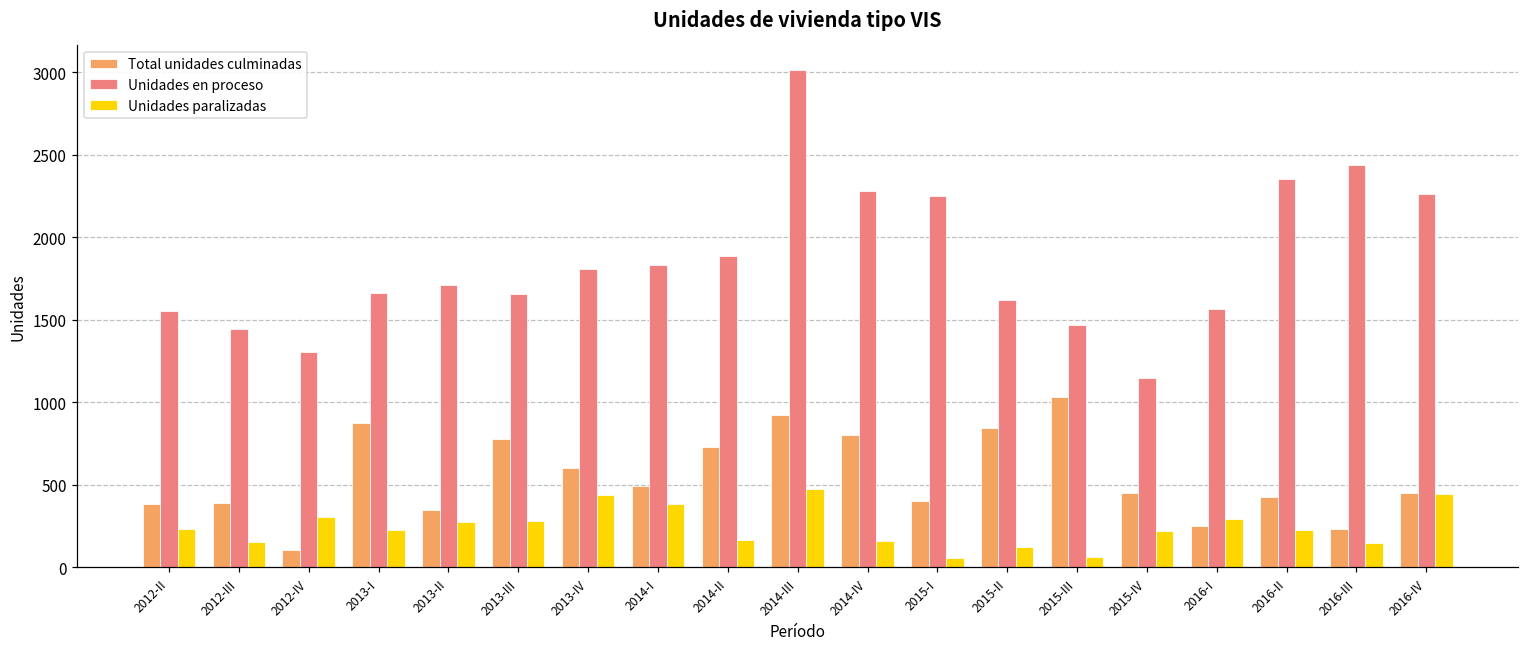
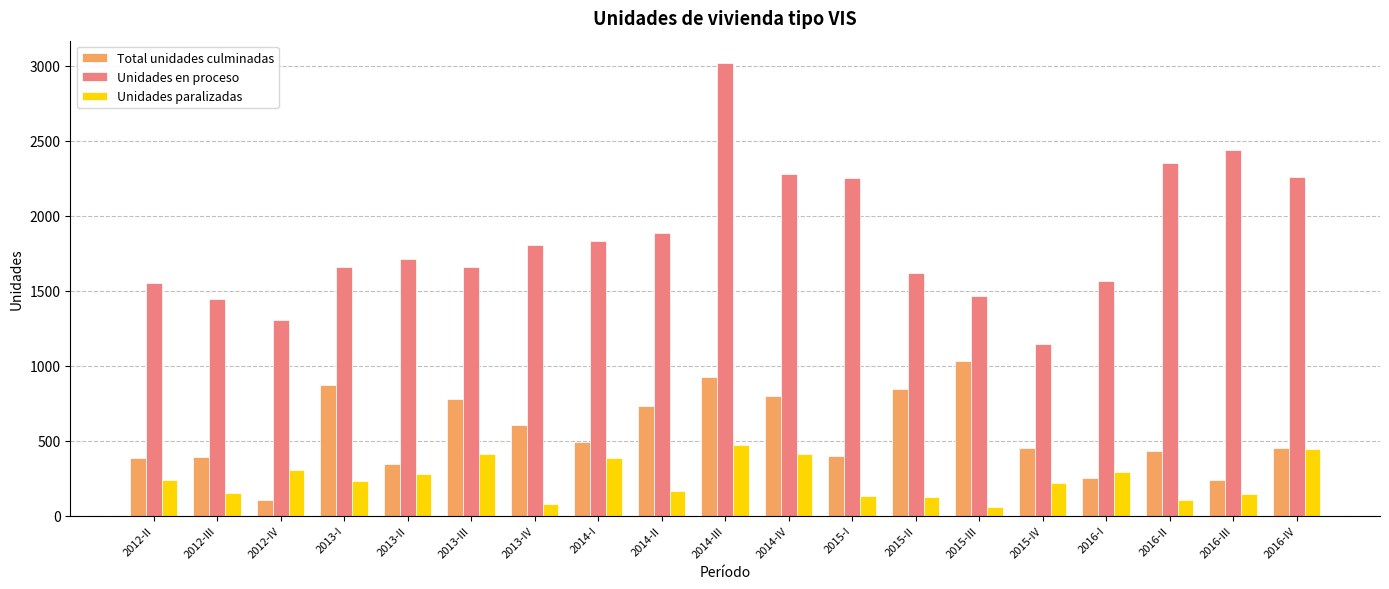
Unidades paralizadas, 2013-III: 280 -> 410
Unidades paralizadas, 2013-IV: 440 -> 80
Unidades paralizadas, 2014-IV: 160 -> 410
Unidades paralizadas, 2015-I: 60 -> 130
Unidades paralizadas, 2016-II: 230 -> 100
